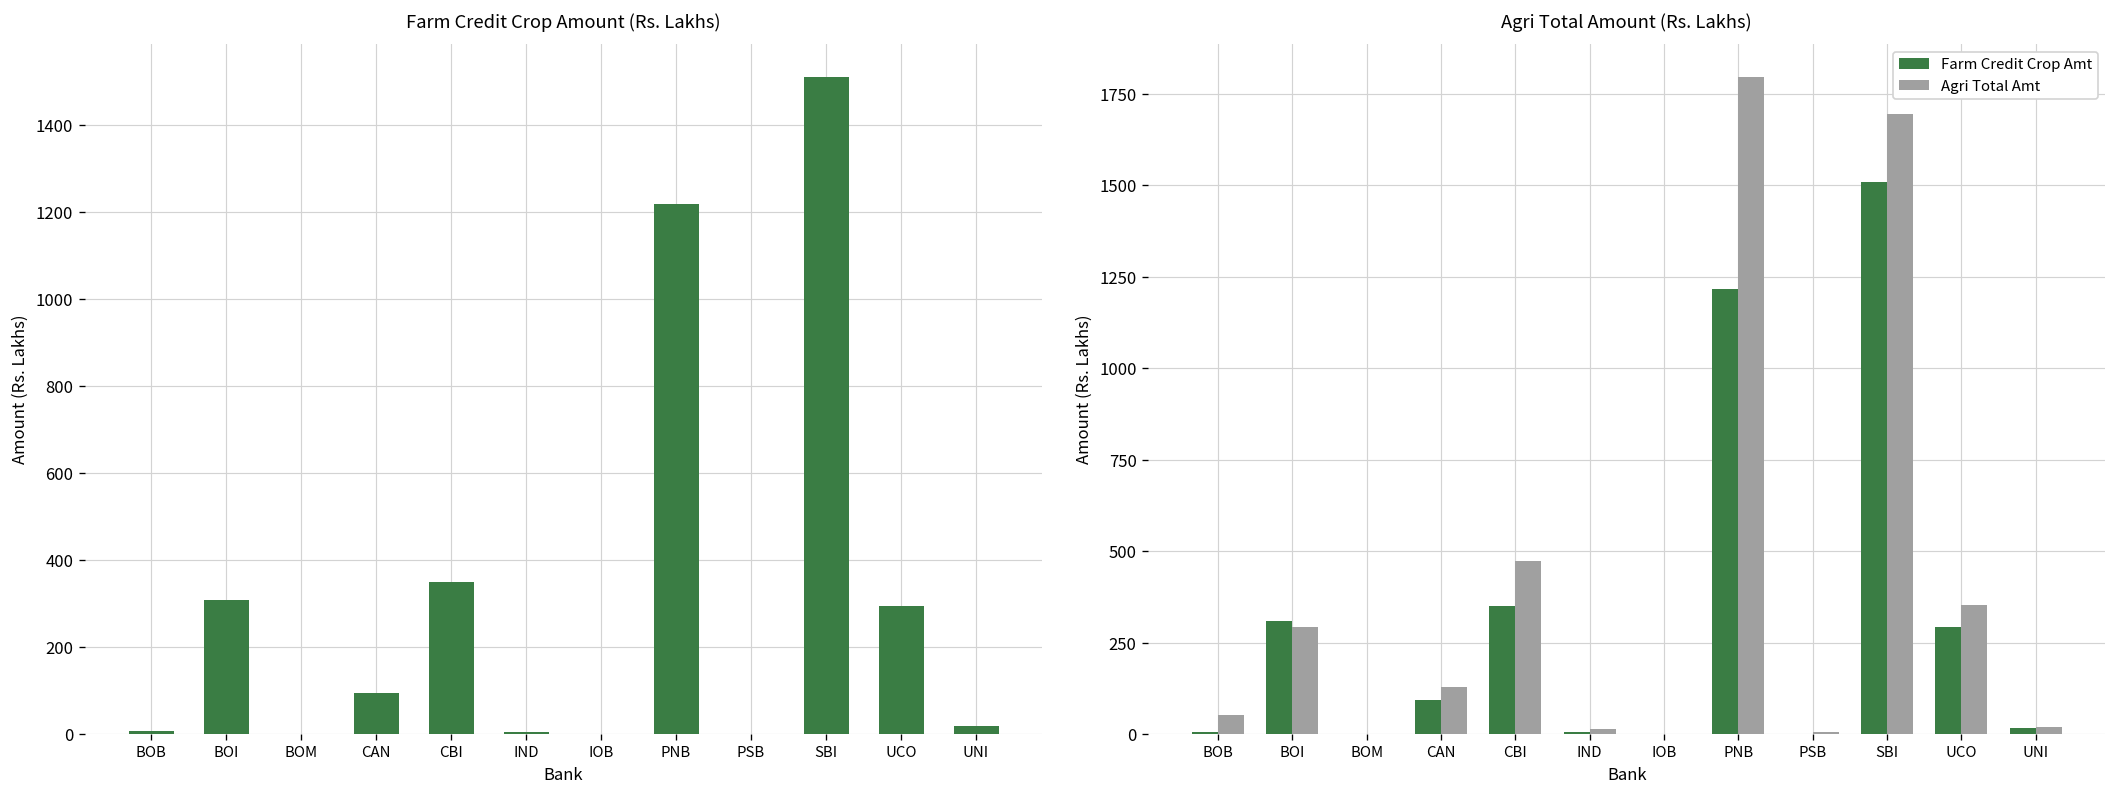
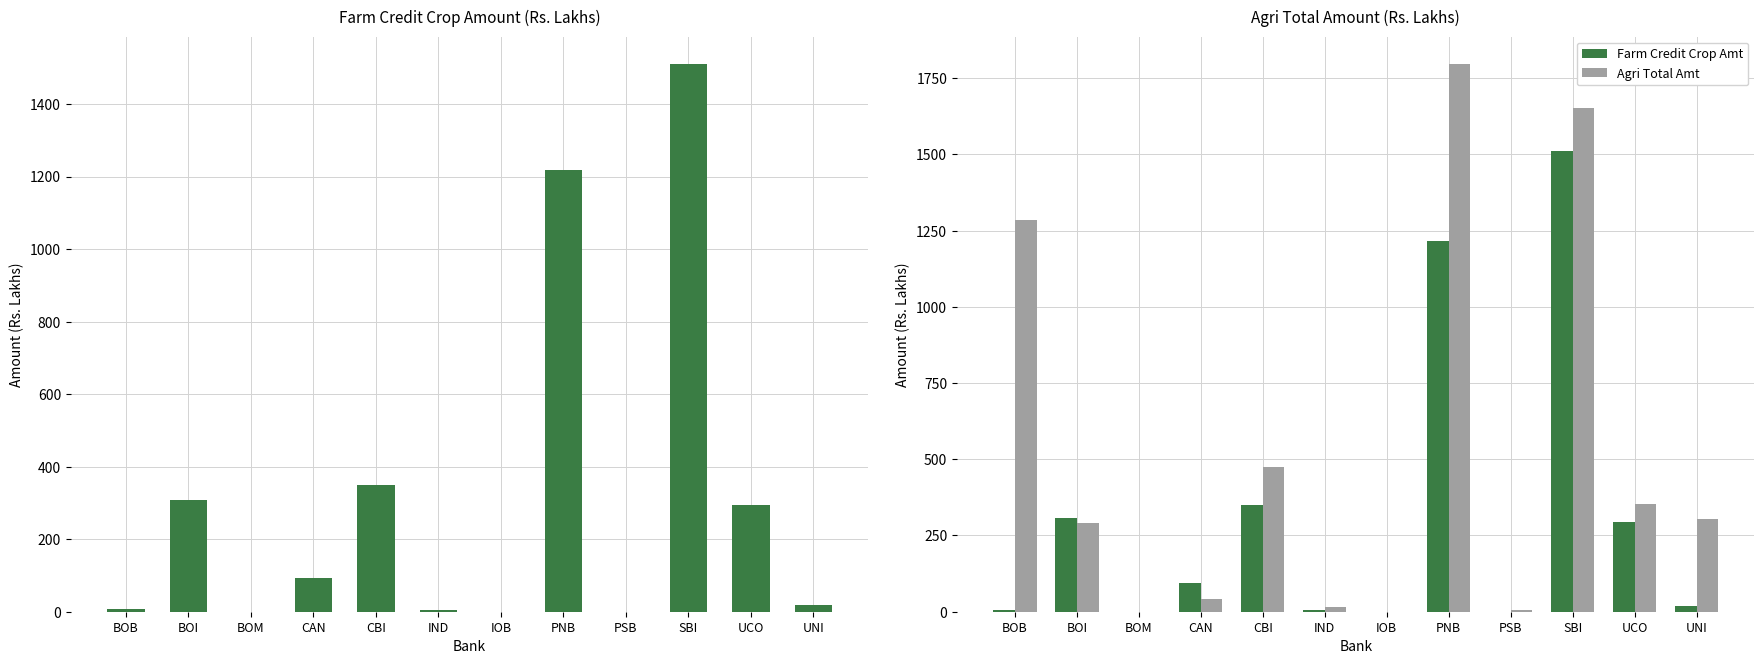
Agri Total Amount (Rs. Lakhs), Agri Total Amt, BOB: 50 -> 1280
Agri Total Amount (Rs. Lakhs), Agri Total Amt, CAN: 130 -> 40
Agri Total Amount (Rs. Lakhs), Agri Total Amt, SBI: 1700 -> 1650
Agri Total Amount (Rs. Lakhs), Agri Total Amt, UNI: 20 -> 310
